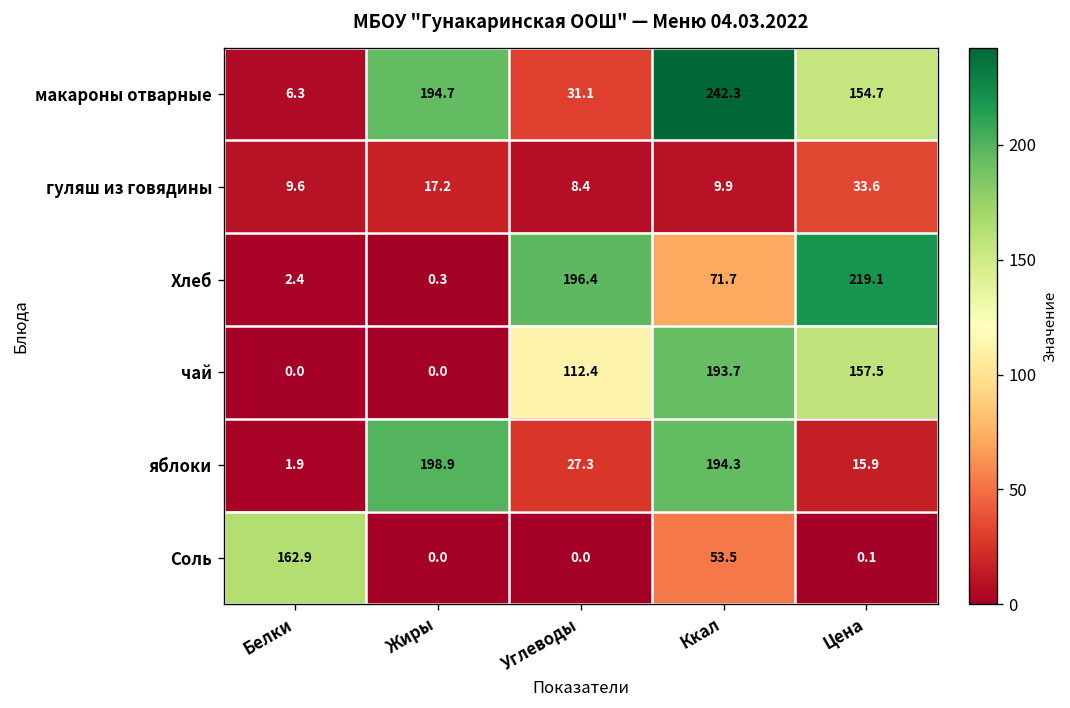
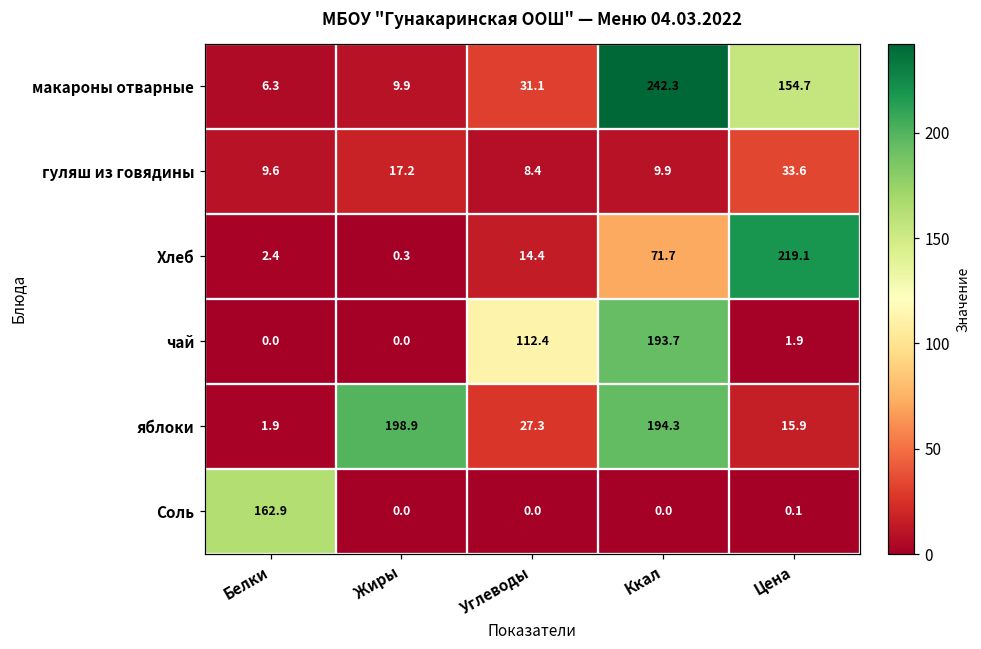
макароны отварные, Жиры: 194.7 -> 9.9
Хлеб, Углеводы: 196.4 -> 14.4
чай, Цена: 157.5 -> 1.9
Соль, Ккал: 53.5 -> 0.0
